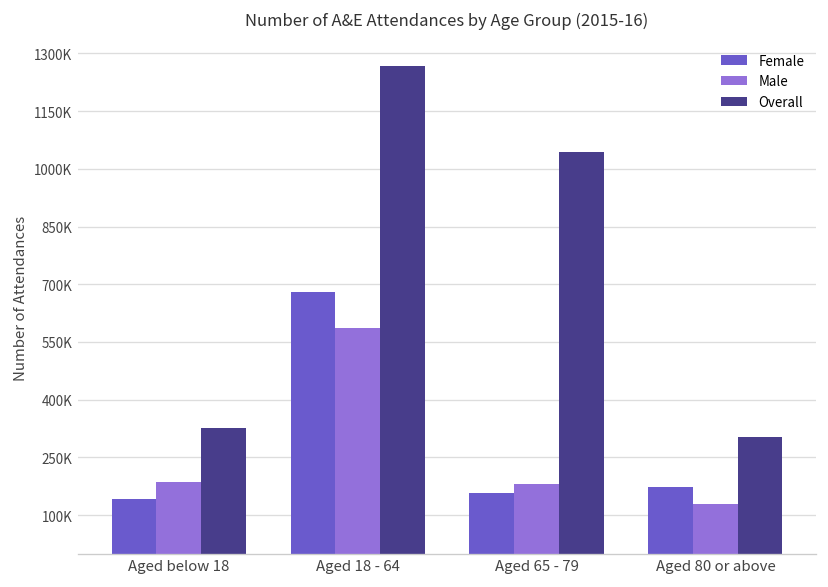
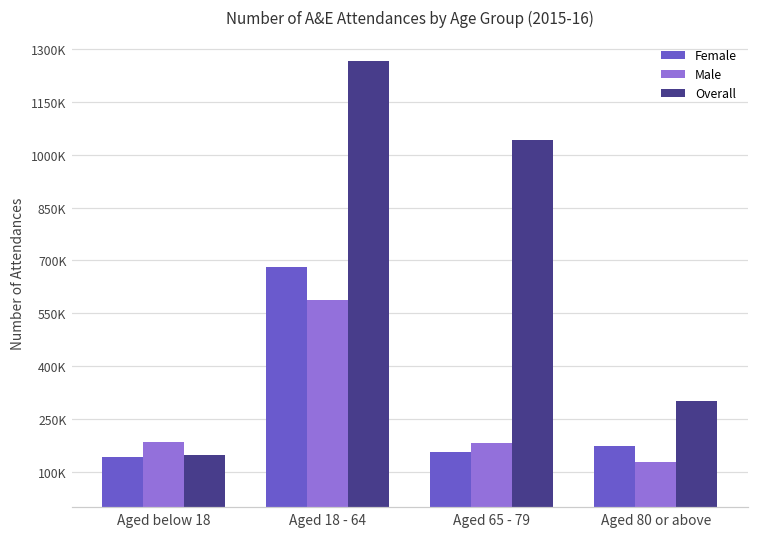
Overall, Aged below 18: 330000 -> 150000
